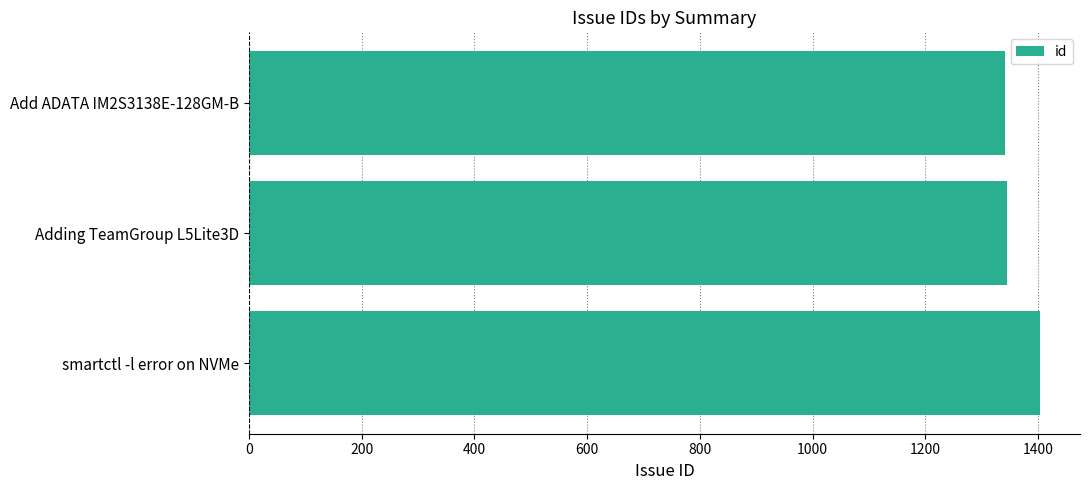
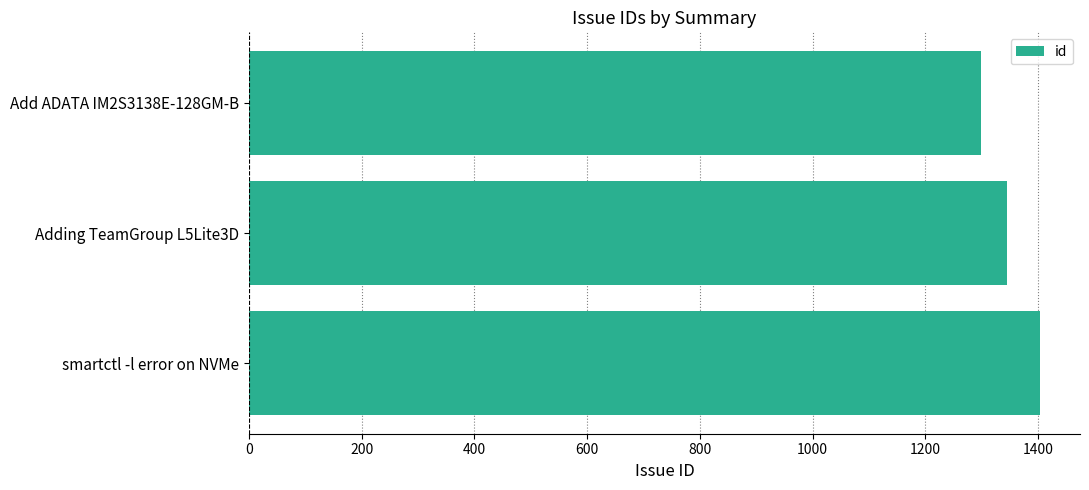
Add ADATA IM2S3138E-128GM-B: 1340 -> 1300
